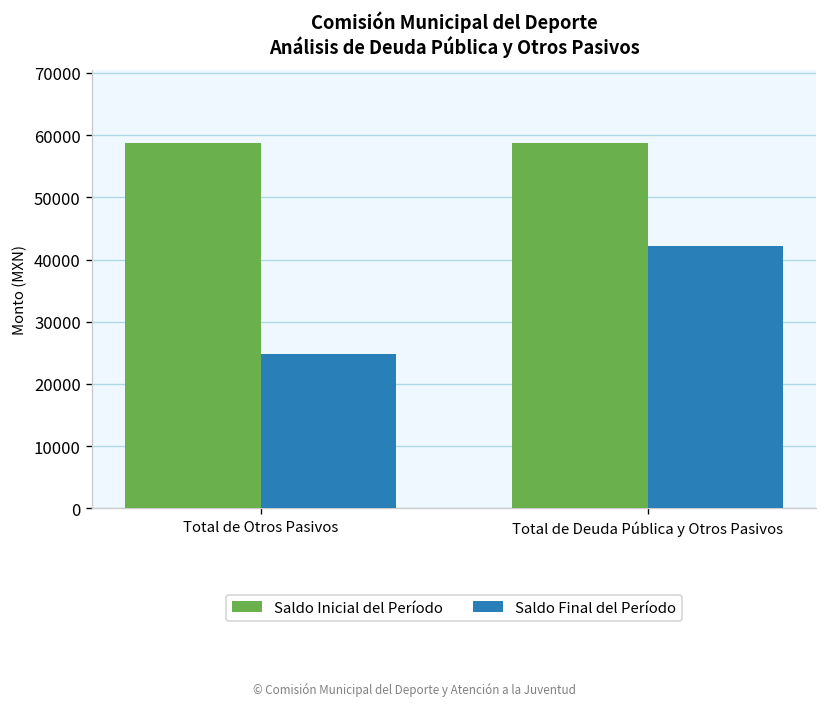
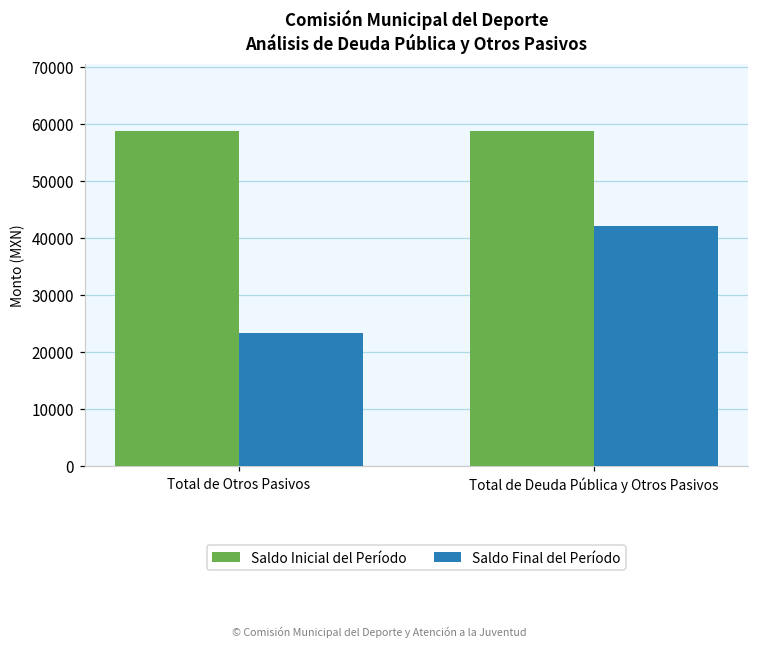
Saldo Final del Período, Total de Otros Pasivos: 25000 -> 23000
